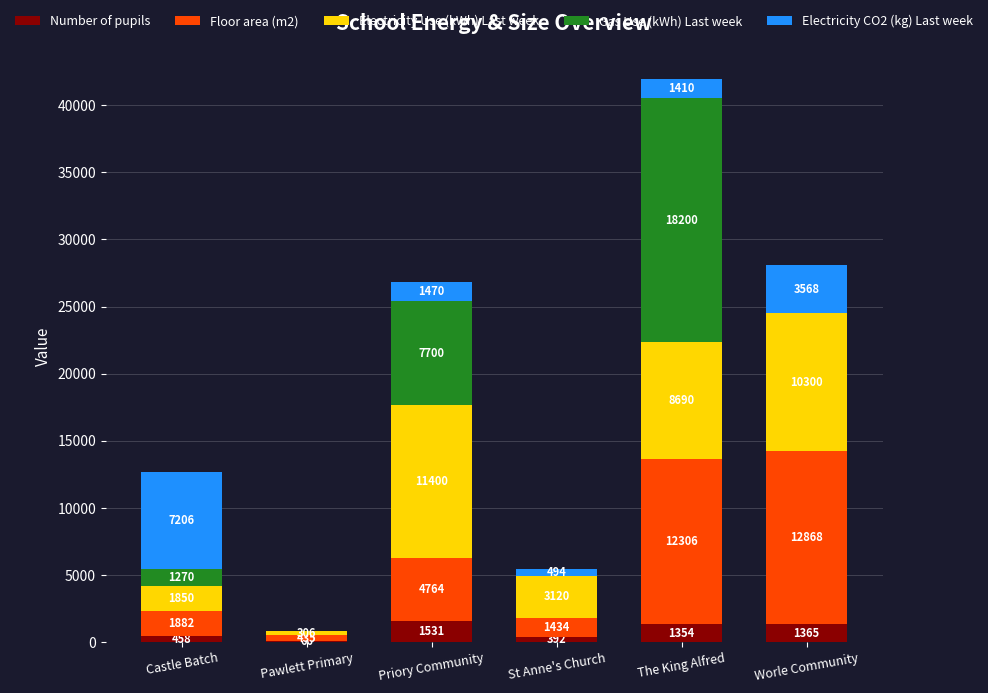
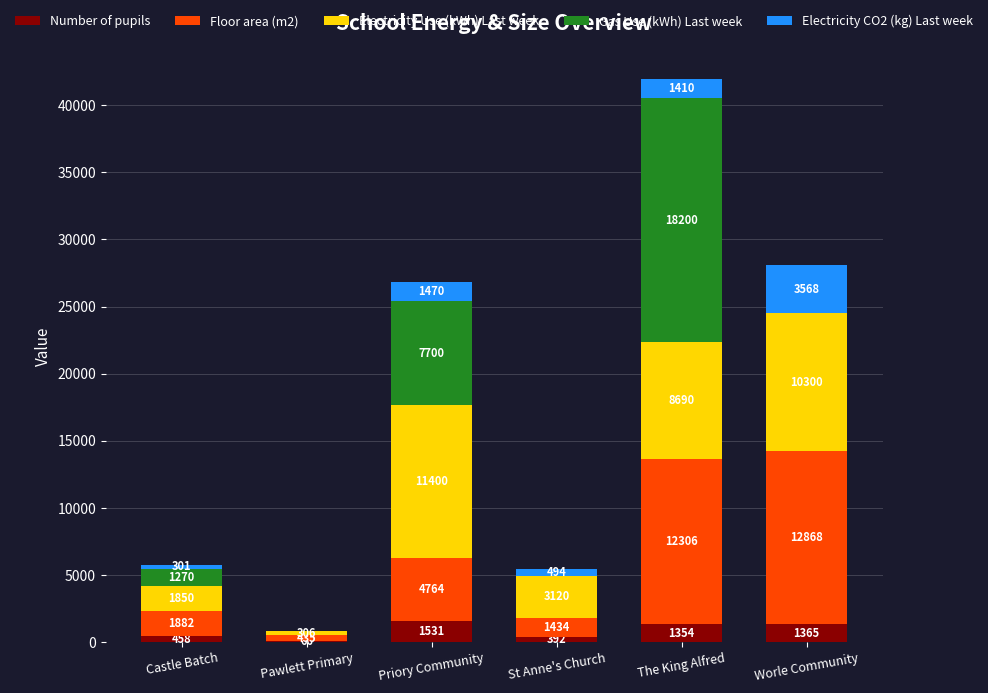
Electricity CO2 (kg) Last week, Castle Batch: 7206 -> 301
